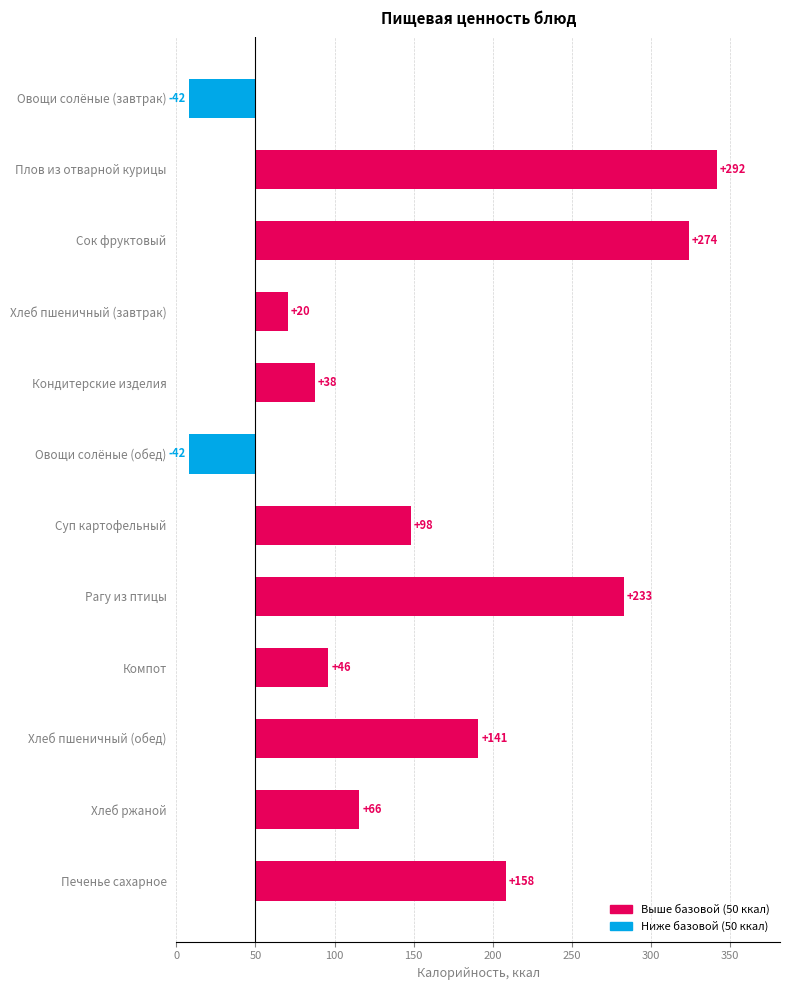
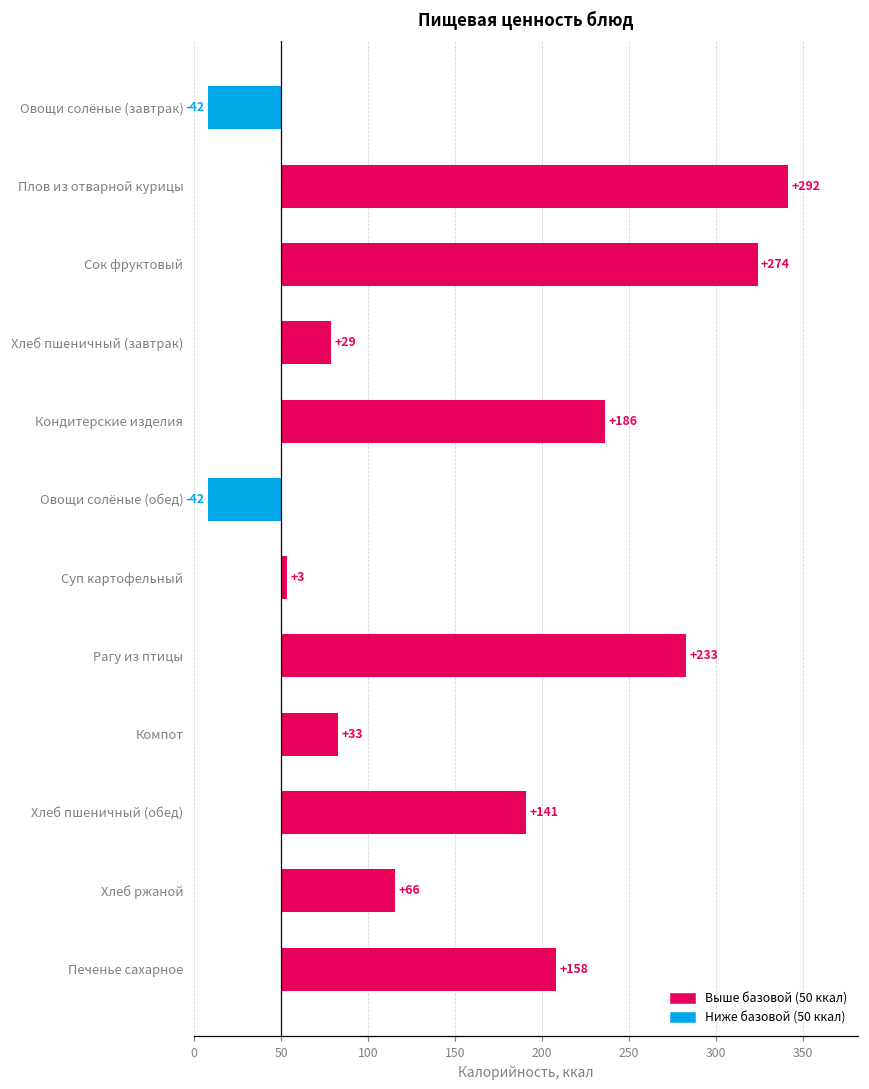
Хлеб пшеничный (завтрак): +20 -> +29
Кондитерские изделия: +38 -> +186
Суп картофельный: +98 -> +3
Компот: +46 -> +33
